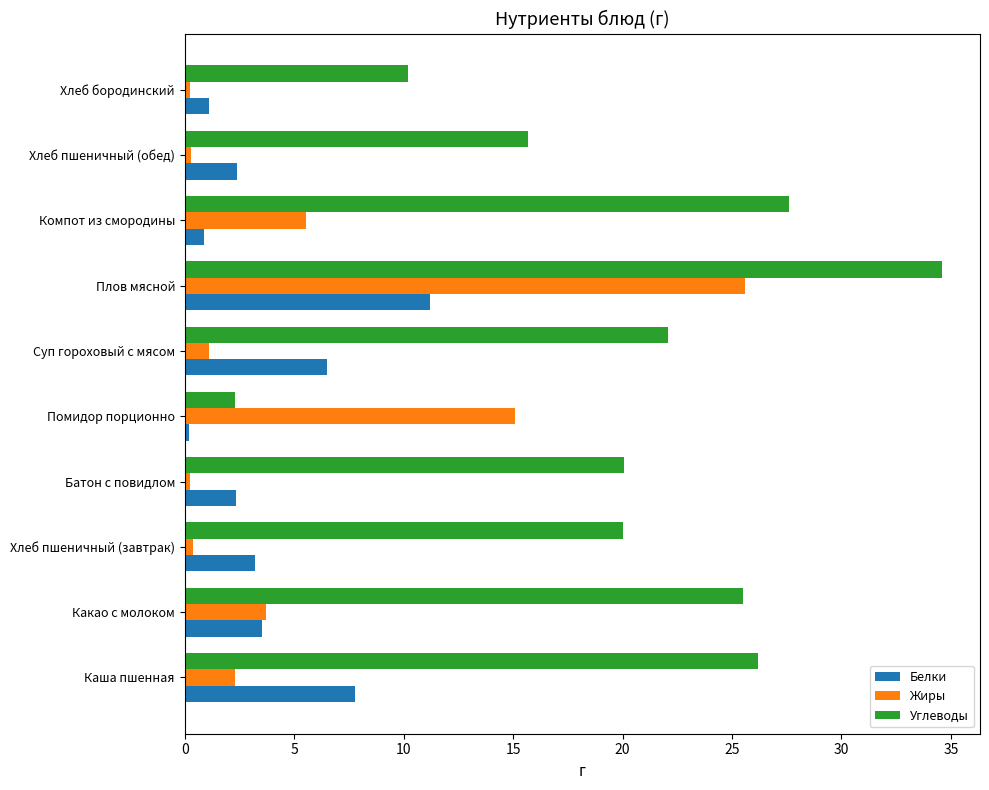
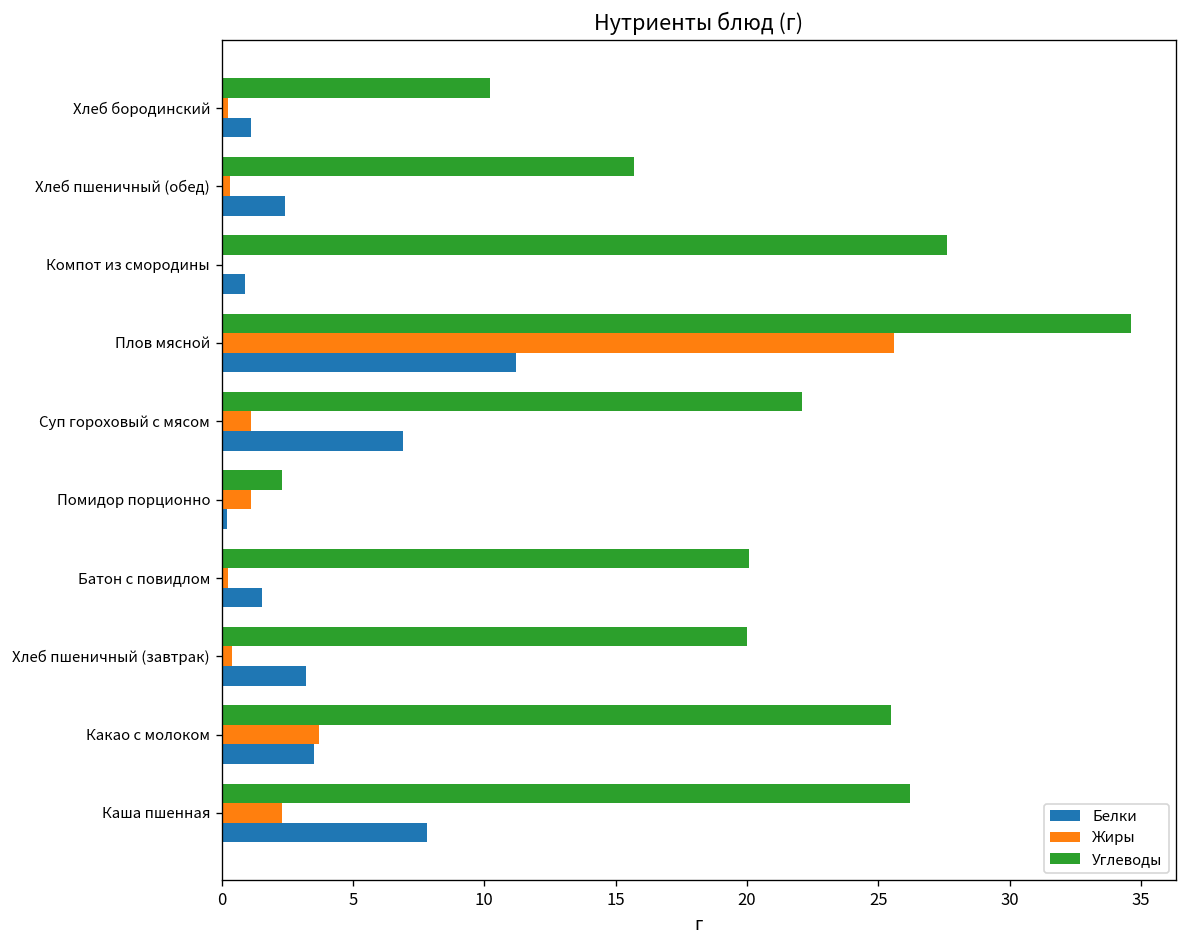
Жиры, Компот из смородины: 5.6 -> 0.0
Белки, Суп гороховый с мясом: 6.5 -> 6.9
Жиры, Помидор порционно: 15.1 -> 1.1
Белки, Батон с повидлом: 2.3 -> 1.5
